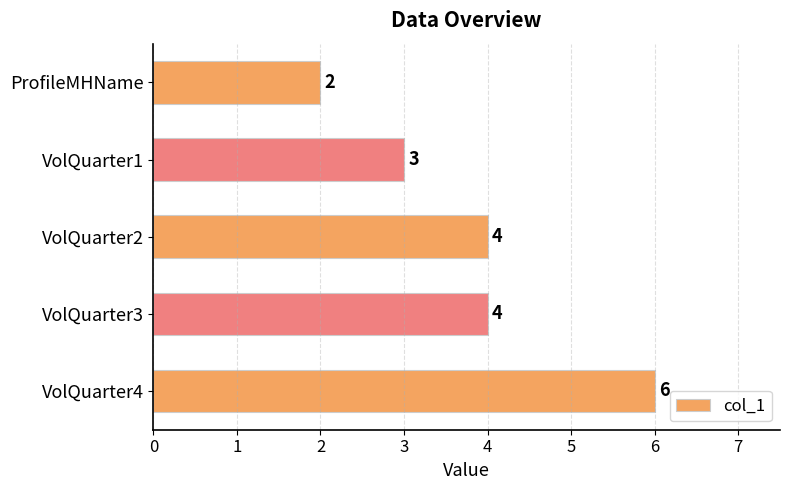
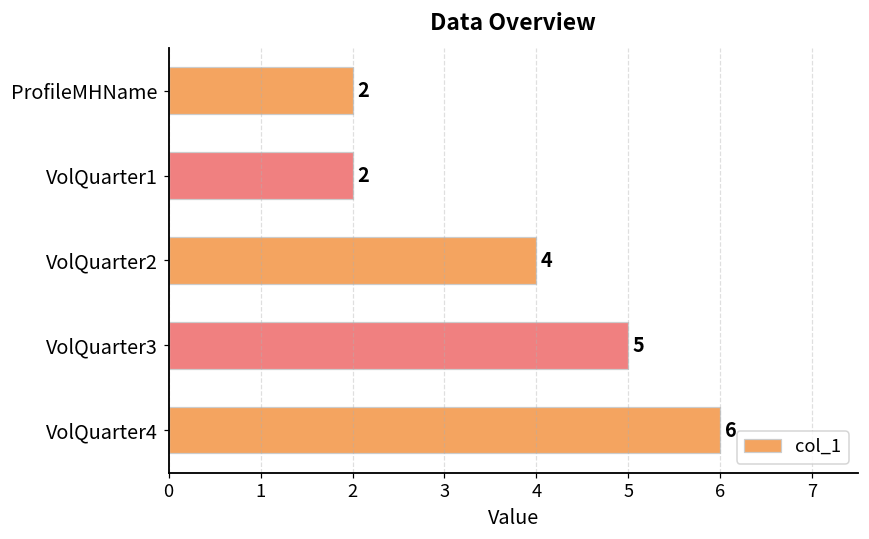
VolQuarter1: 3 -> 2
VolQuarter3: 4 -> 5
